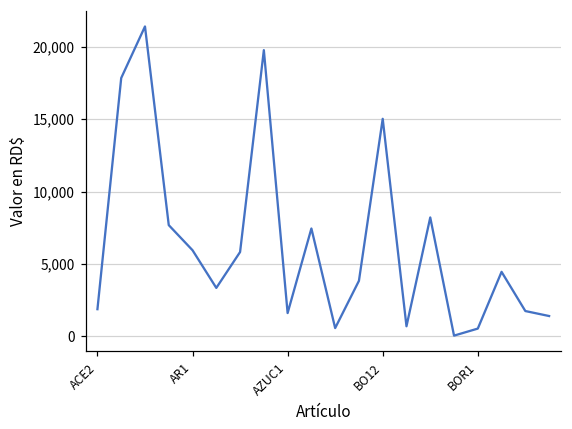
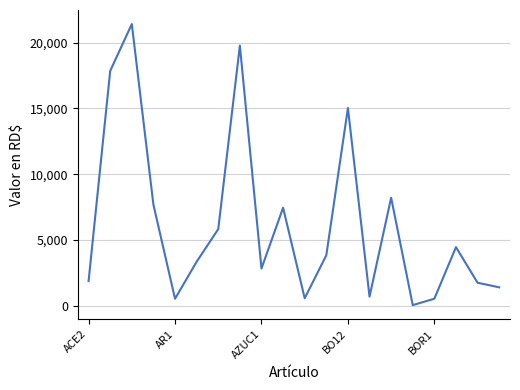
AR1: 5,900 -> 500
AZUC1: 1,600 -> 2,800
